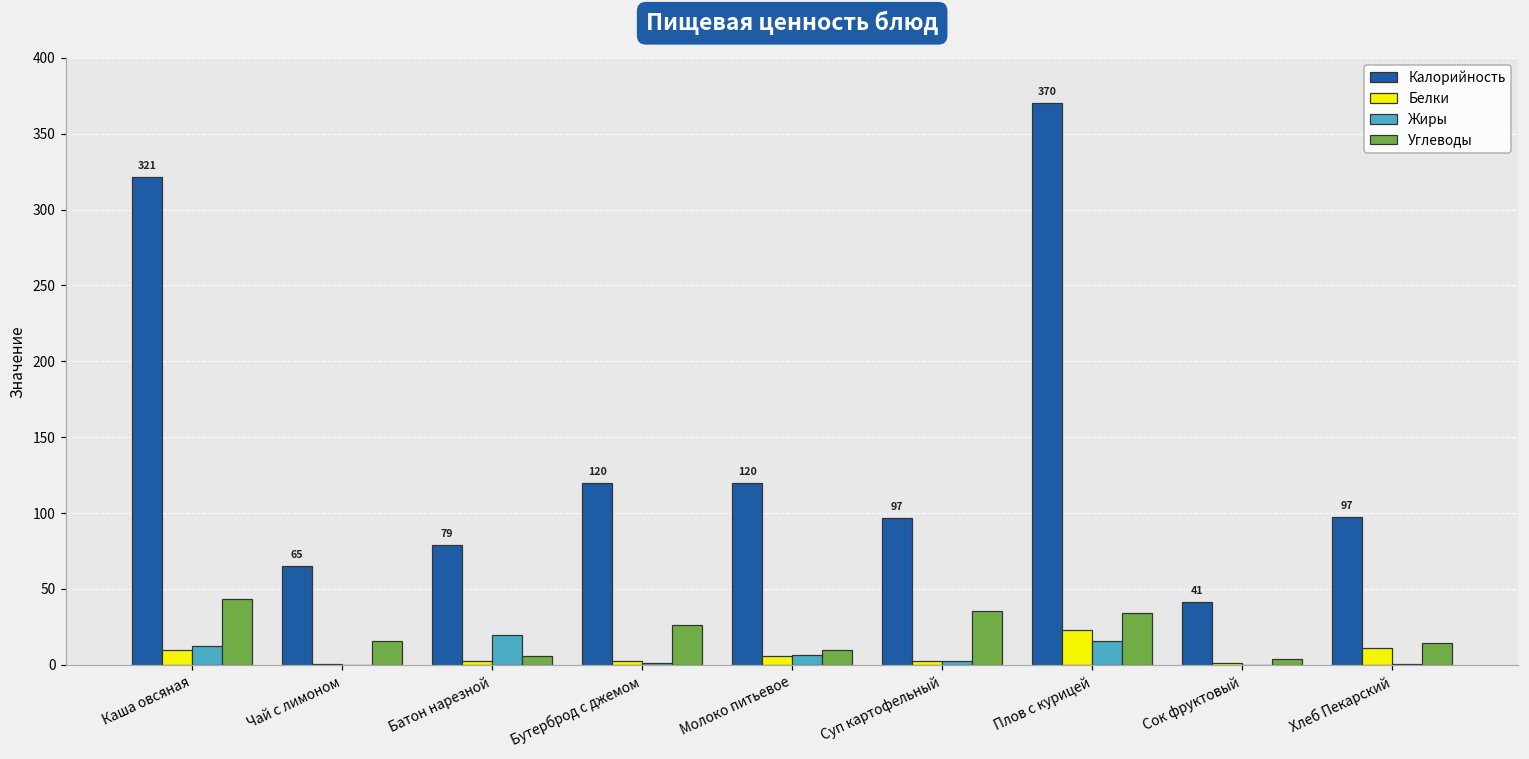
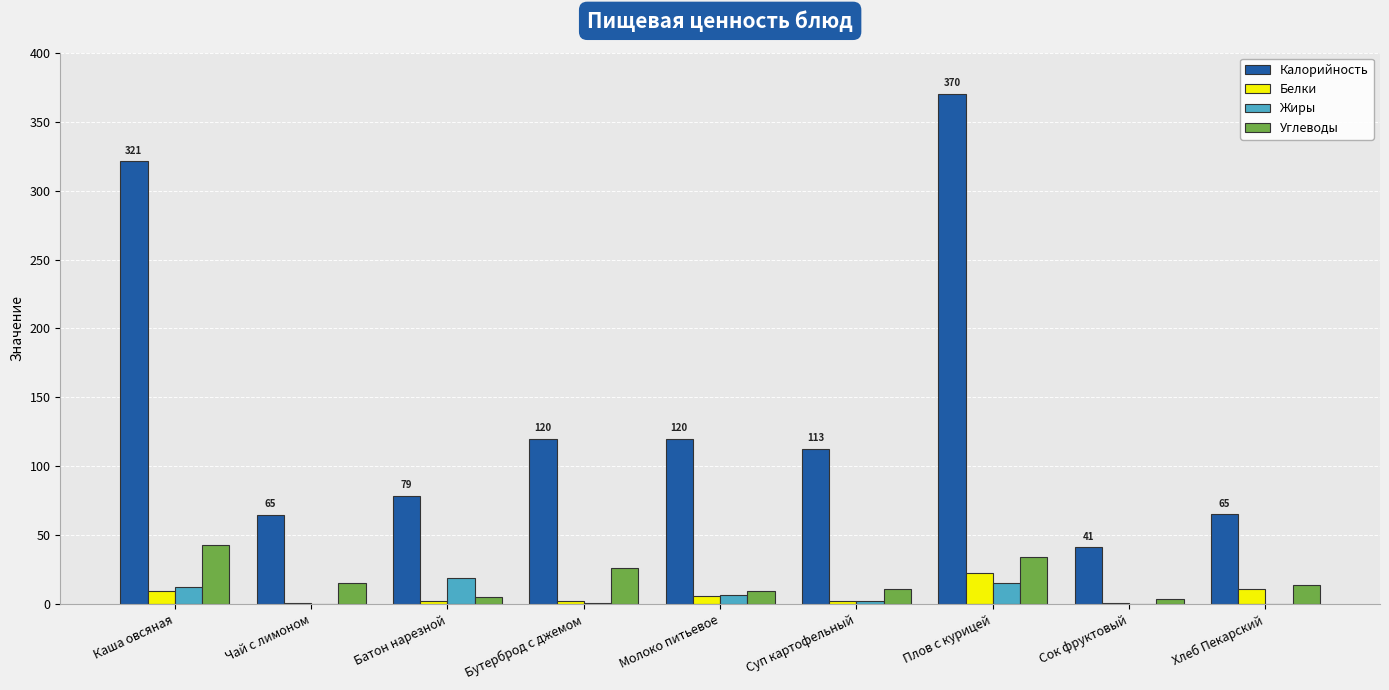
Калорийность, Суп картофельный: 97 -> 113
Углеводы, Суп картофельный: 36 -> 11
Калорийность, Хлеб Пекарский: 97 -> 65
